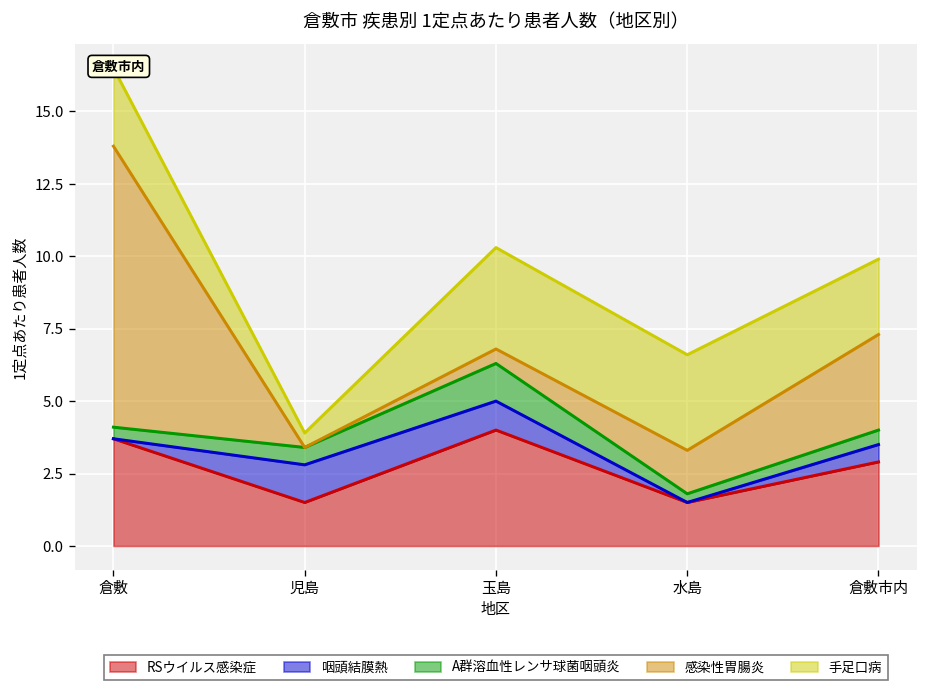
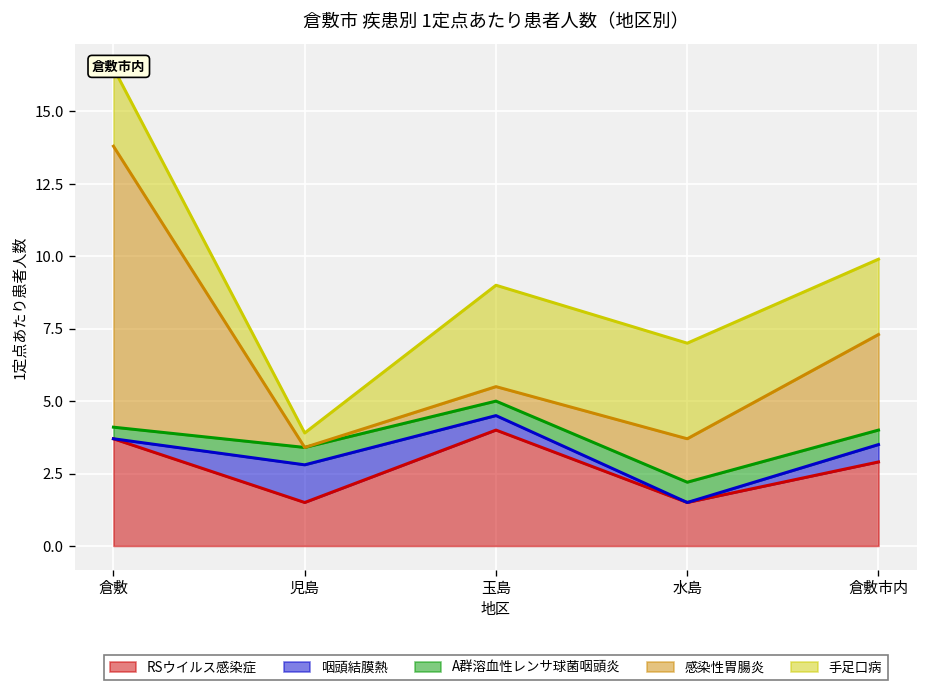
咽頭結膜熱, 玉島: 1.0 -> 0.5
A群溶血性レンサ球菌咽頭炎, 玉島: 1.3 -> 0.5
A群溶血性レンサ球菌咽頭炎, 水島: 0.3 -> 0.7
